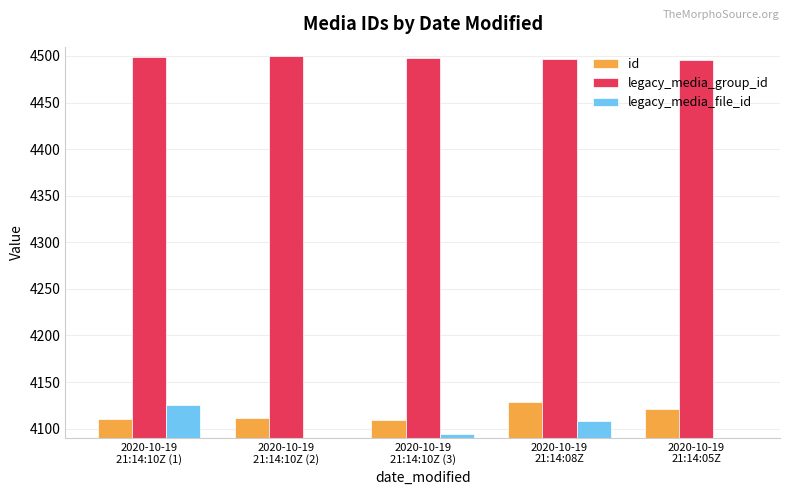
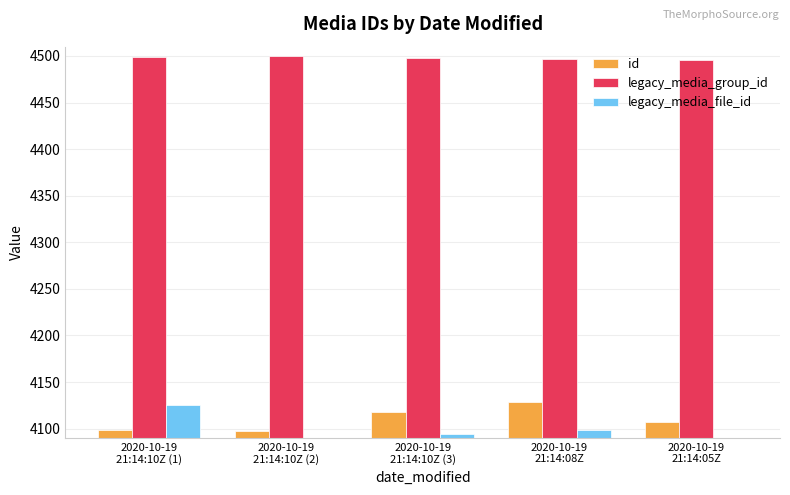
id, 2020-10-19 21:14:10Z (1): 4110 -> 4100
id, 2020-10-19 21:14:10Z (2): 4110 -> 4100
id, 2020-10-19 21:14:10Z (3): 4110 -> 4120
legacy_media_file_id, 2020-10-19 21:14:08Z: 4110 -> 4100
id, 2020-10-19 21:14:05Z: 4120 -> 4110
